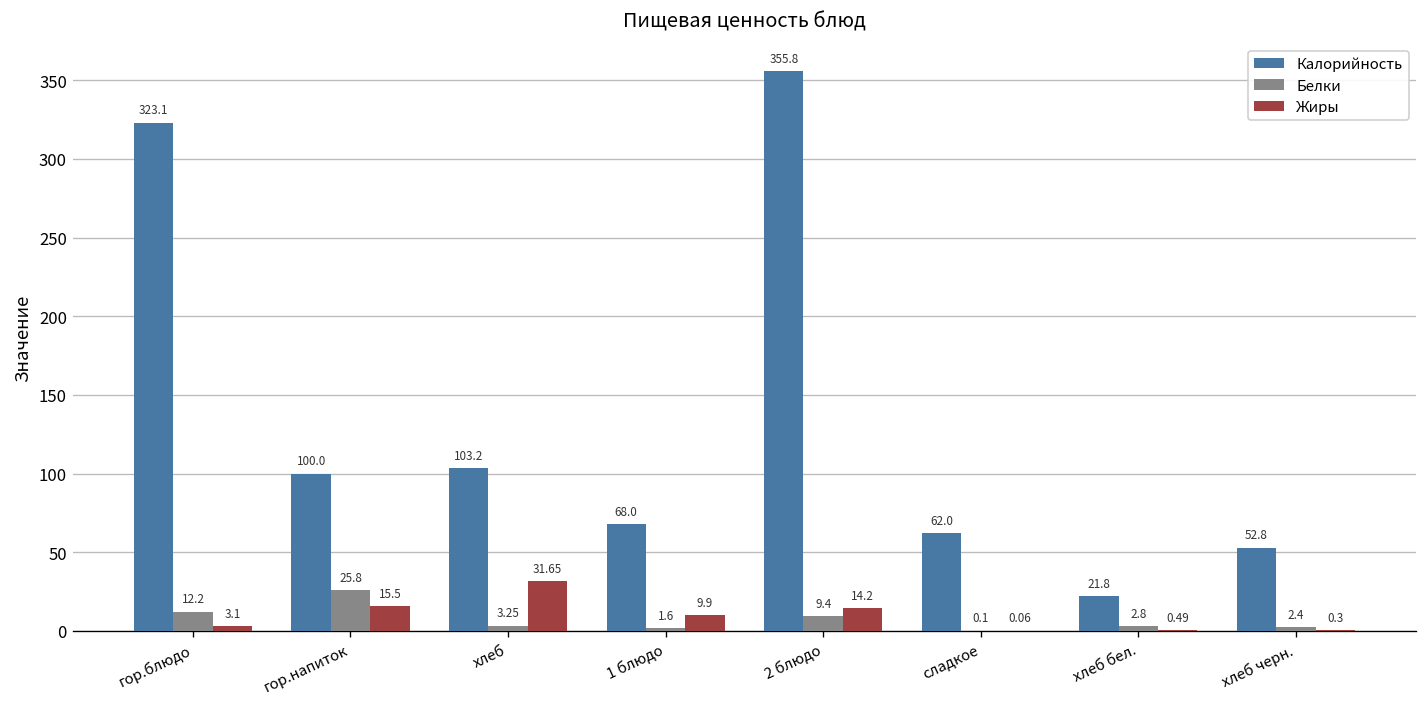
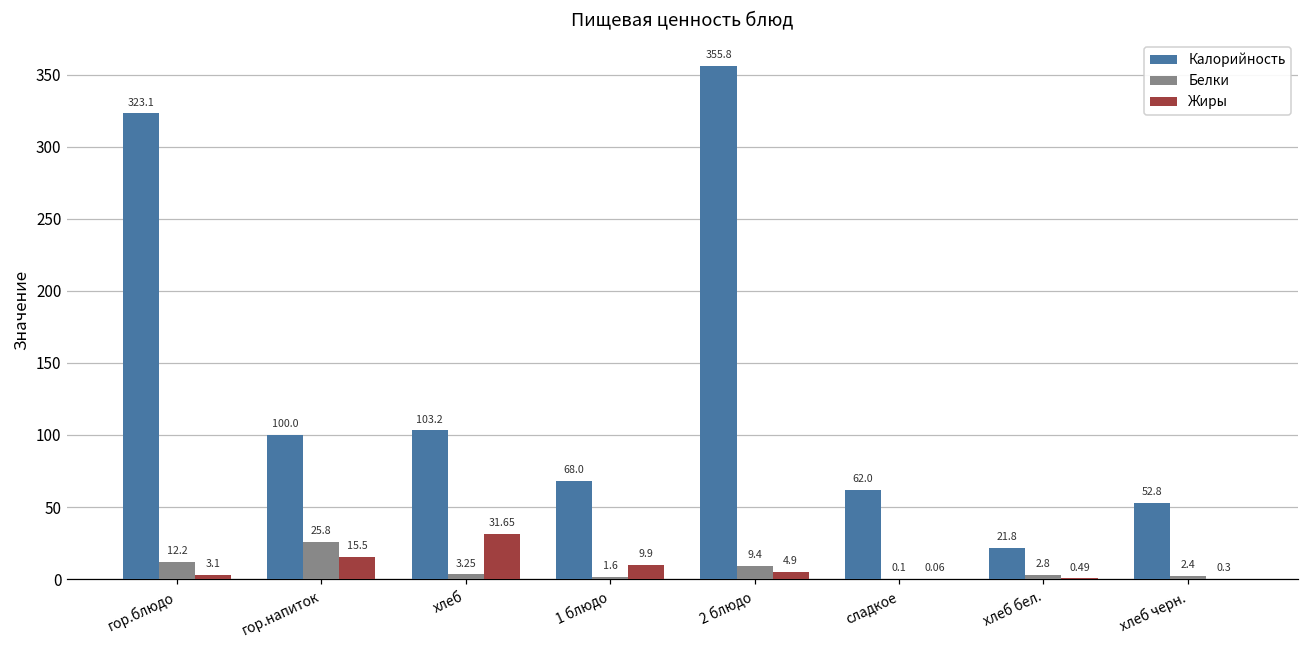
Жиры, 2 блюдо: 14.2 -> 4.9
